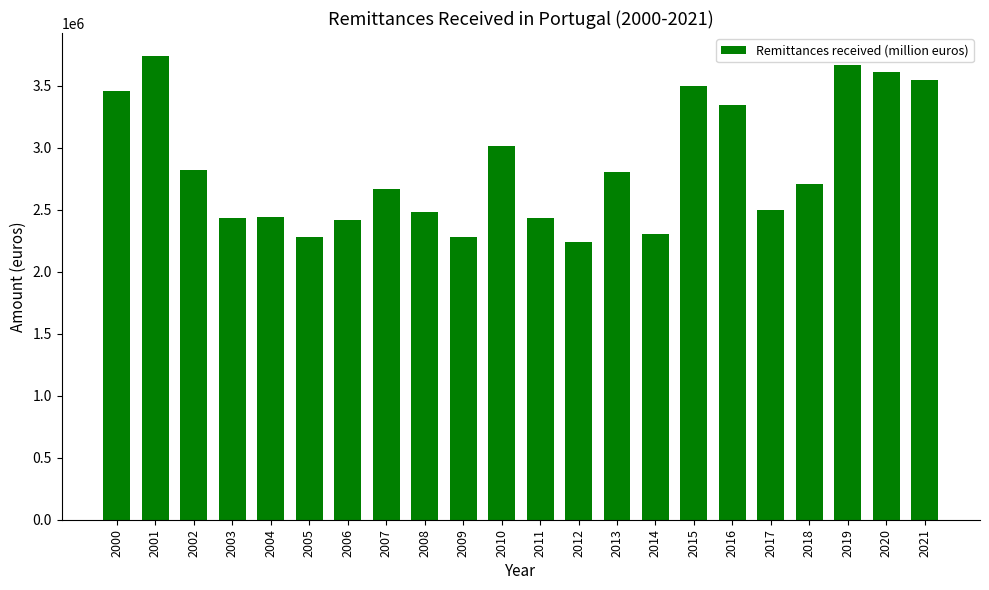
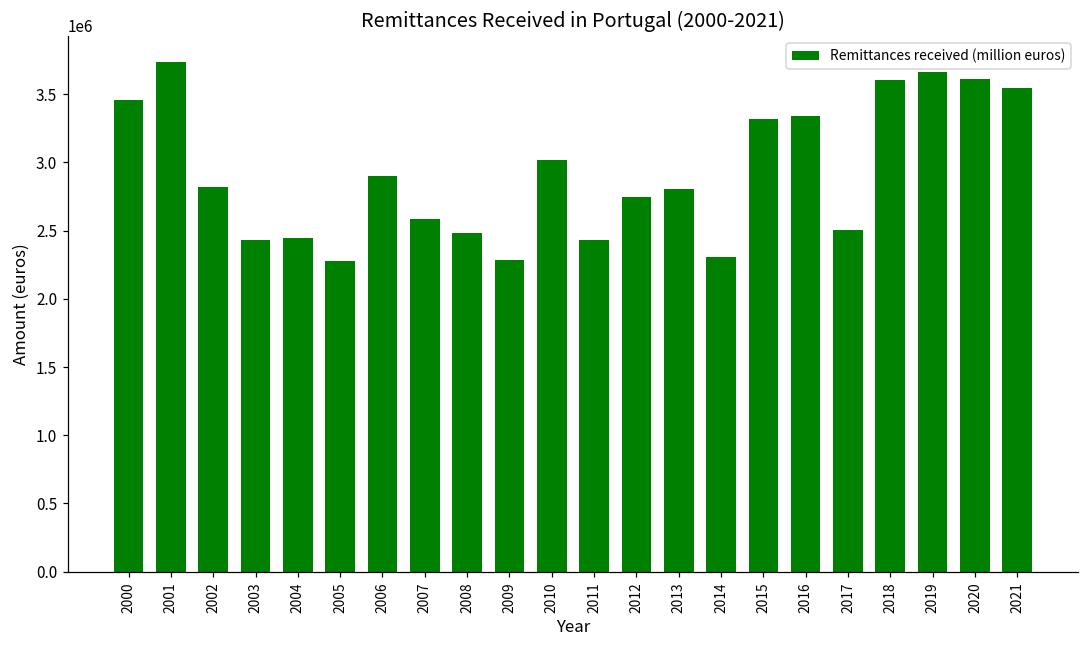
2006: 2420000 -> 2900000
2007: 2670000 -> 2590000
2012: 2240000 -> 2750000
2015: 3500000 -> 3320000
2018: 2710000 -> 3600000
